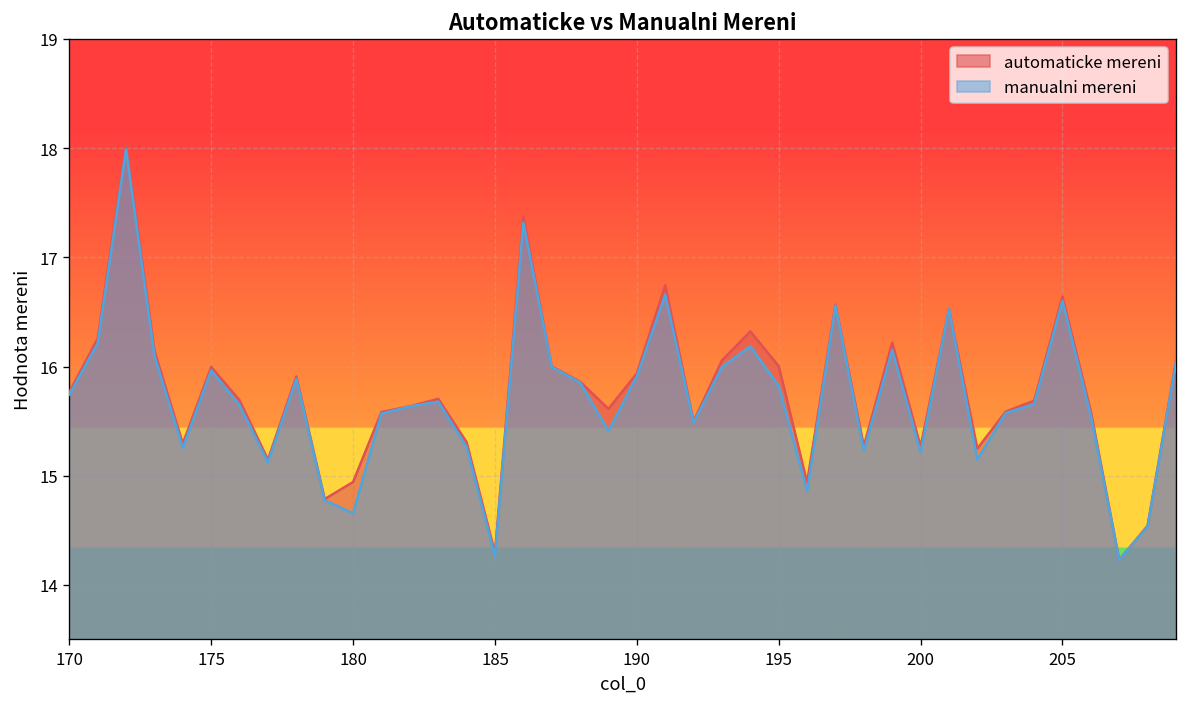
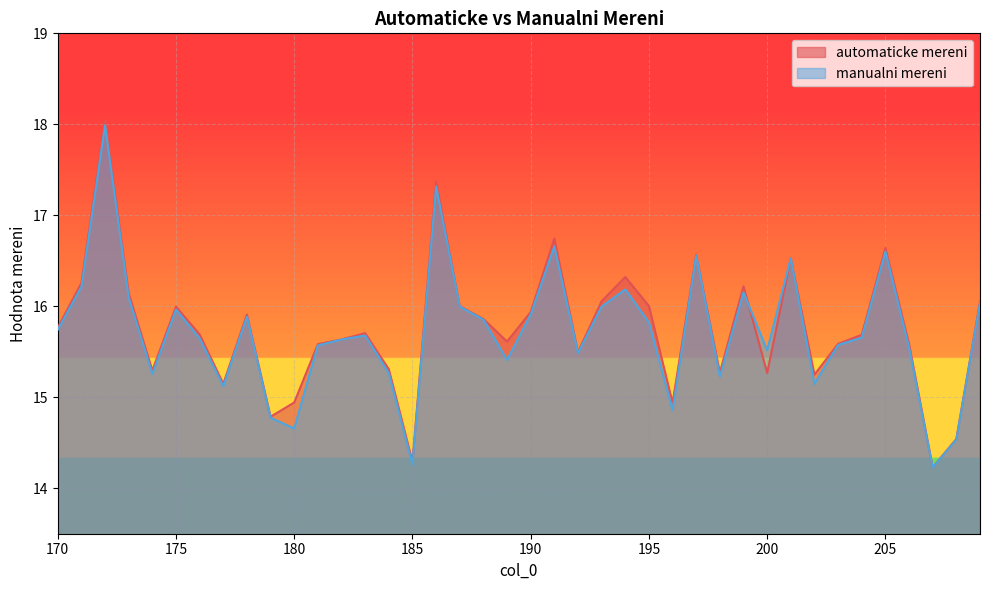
manualni mereni, 200: 15.2 -> 15.5
